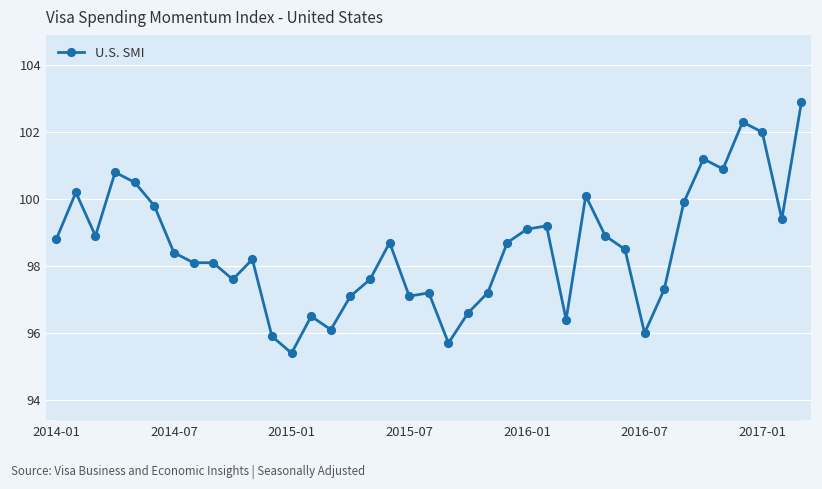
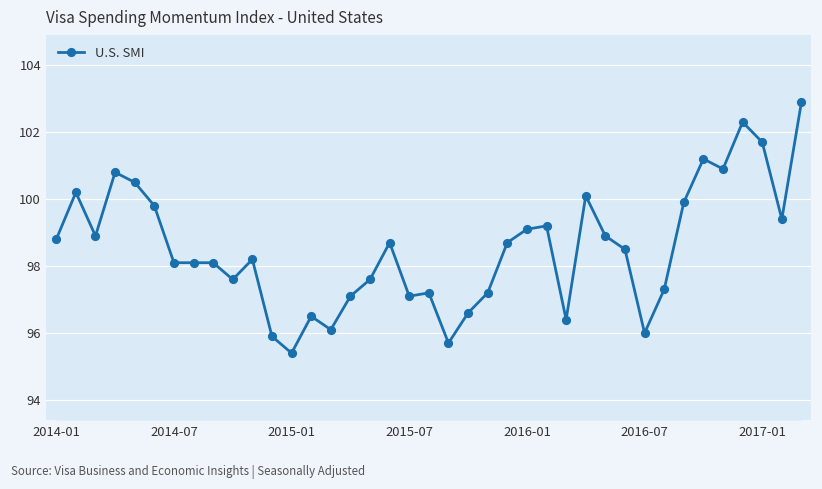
2014-07: 98.4 -> 98.1
2017-01: 102.0 -> 101.7
